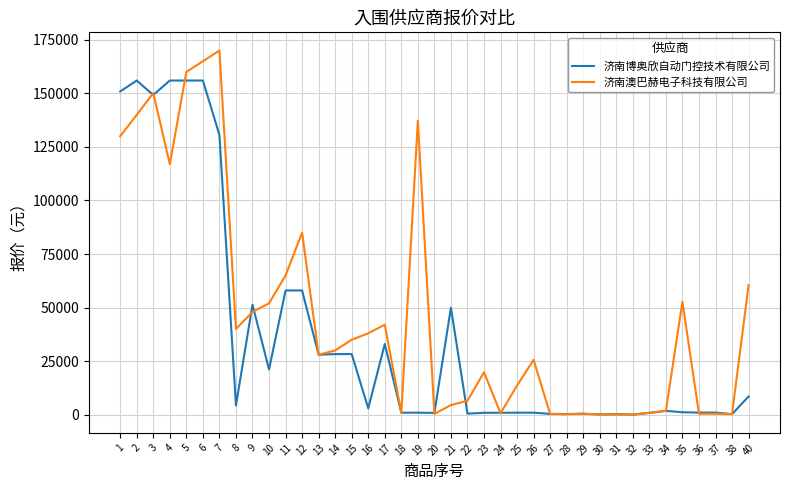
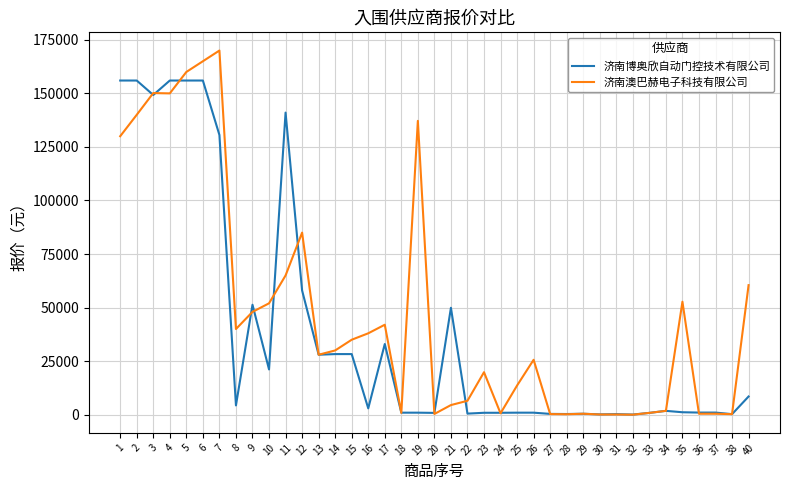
济南博奥欣自动门控技术有限公司, 1: 151000 -> 156000
济南澳巴赫电子科技有限公司, 4: 117000 -> 150000
济南博奥欣自动门控技术有限公司, 11: 58000 -> 141000
